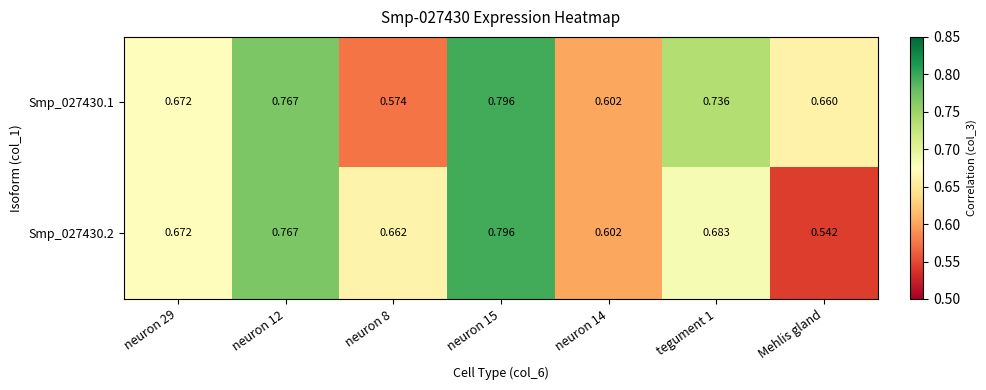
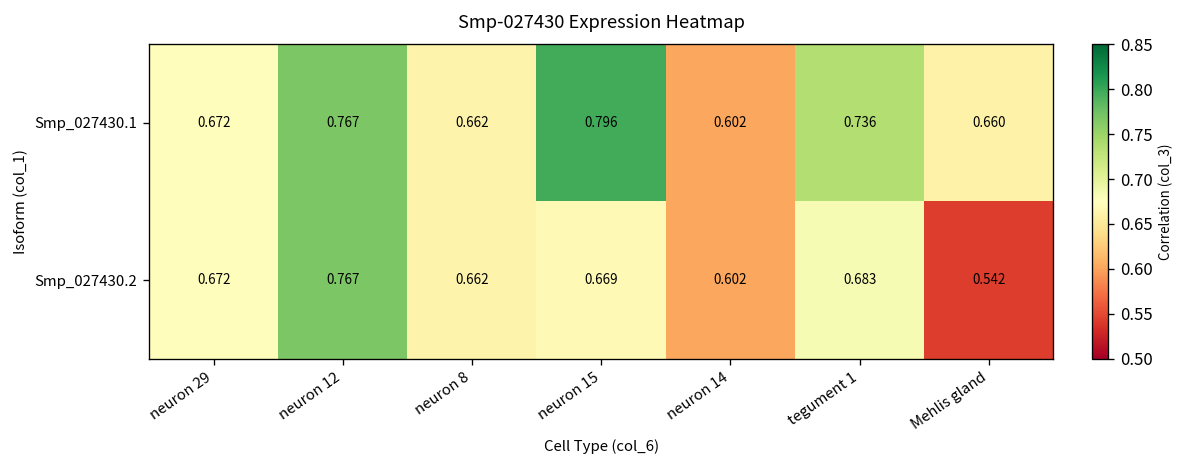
Smp_027430.1, neuron 8: 0.574 -> 0.662
Smp_027430.2, neuron 15: 0.796 -> 0.669
